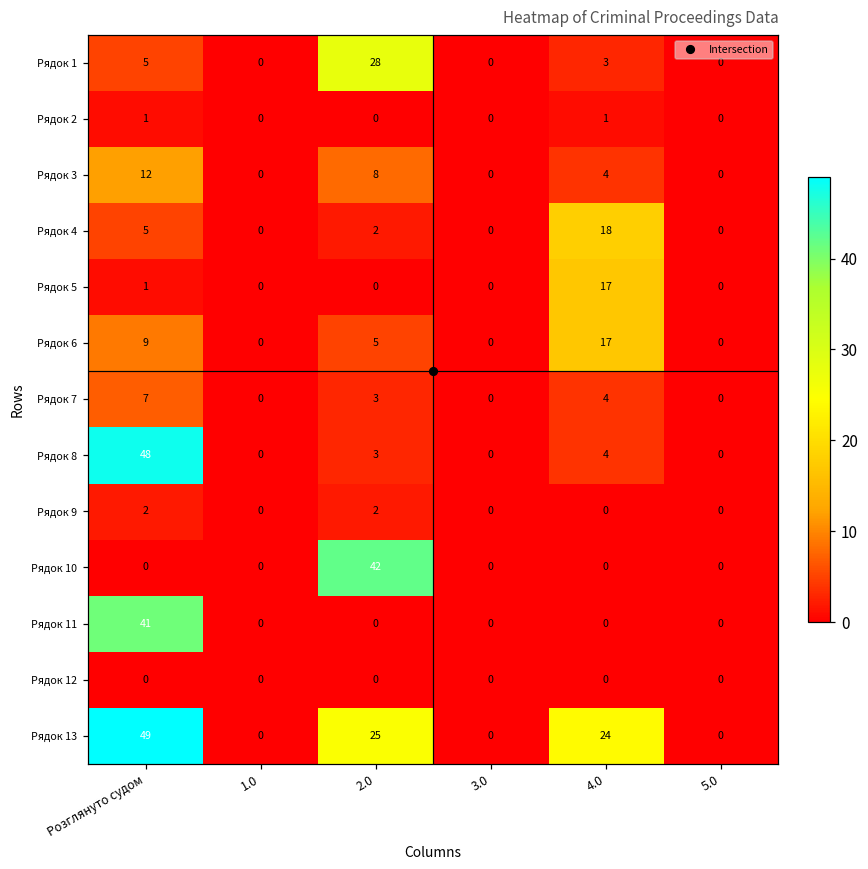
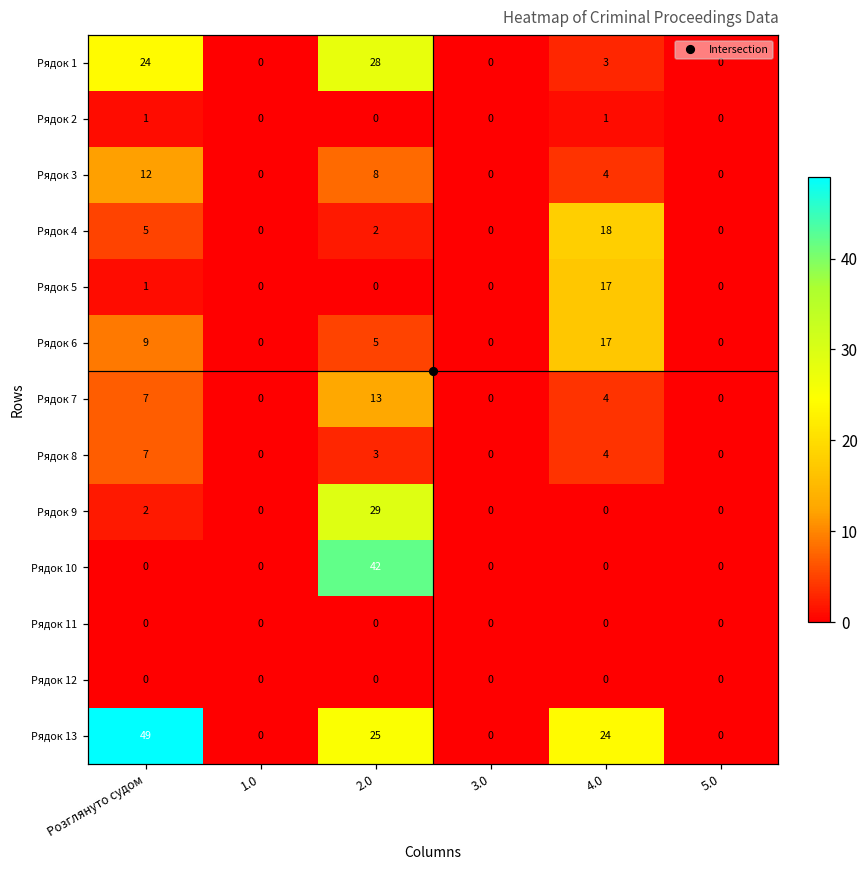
Рядок 1, Розглянуто судом: 5 -> 24
Рядок 7, 2.0: 3 -> 13
Рядок 8, Розглянуто судом: 48 -> 7
Рядок 9, 2.0: 2 -> 29
Рядок 11, Розглянуто судом: 41 -> 0
